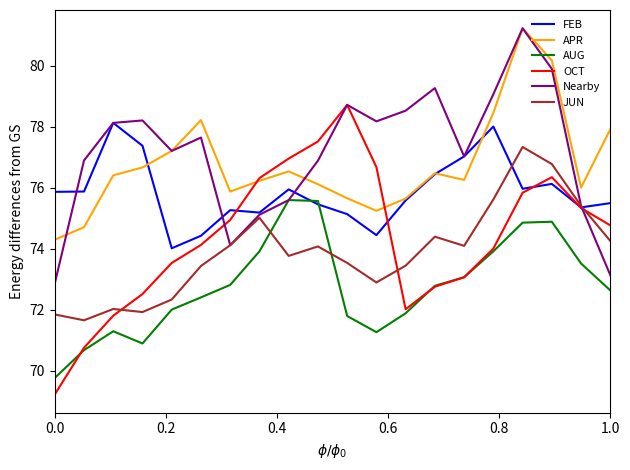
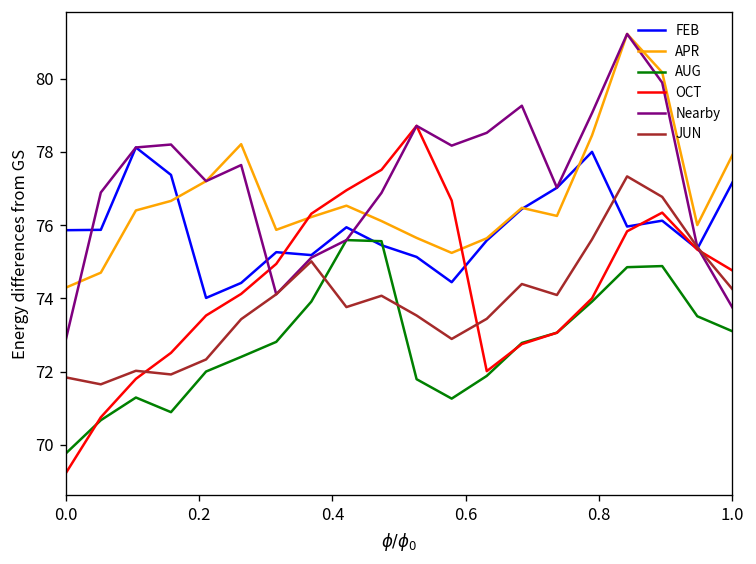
FEB, 1.0: 75.5 -> 77.2
AUG, 1.0: 72.6 -> 73.1
Nearby, 1.0: 73.1 -> 73.8
